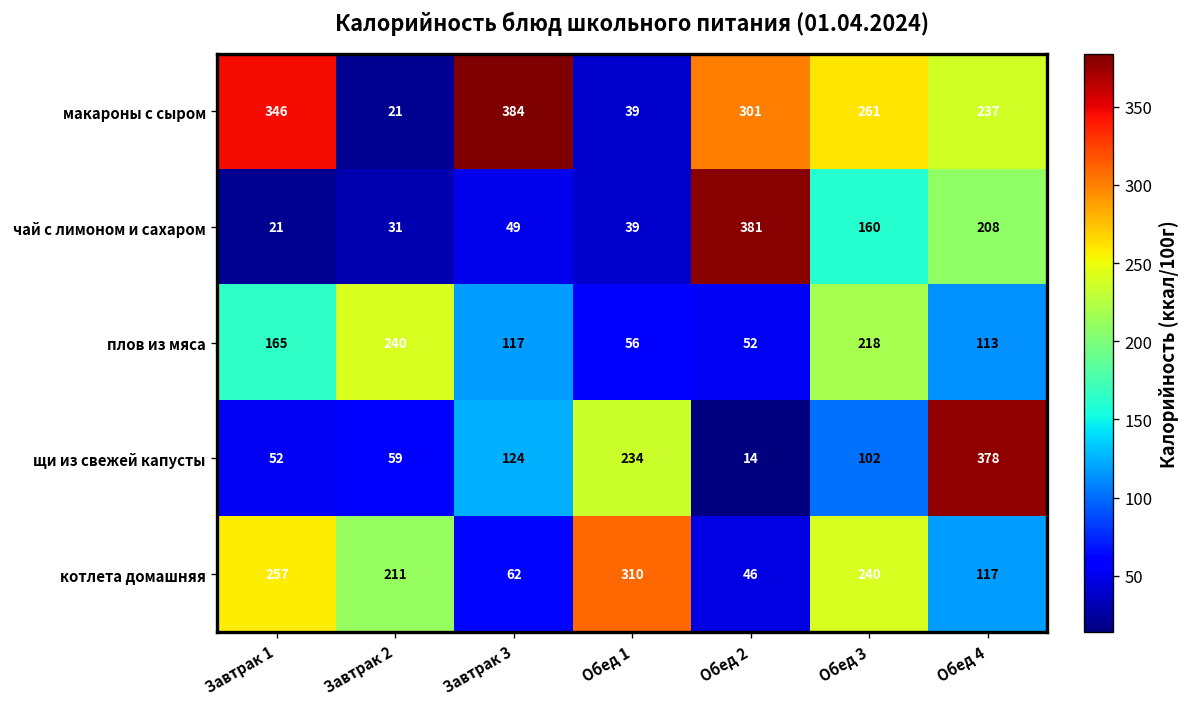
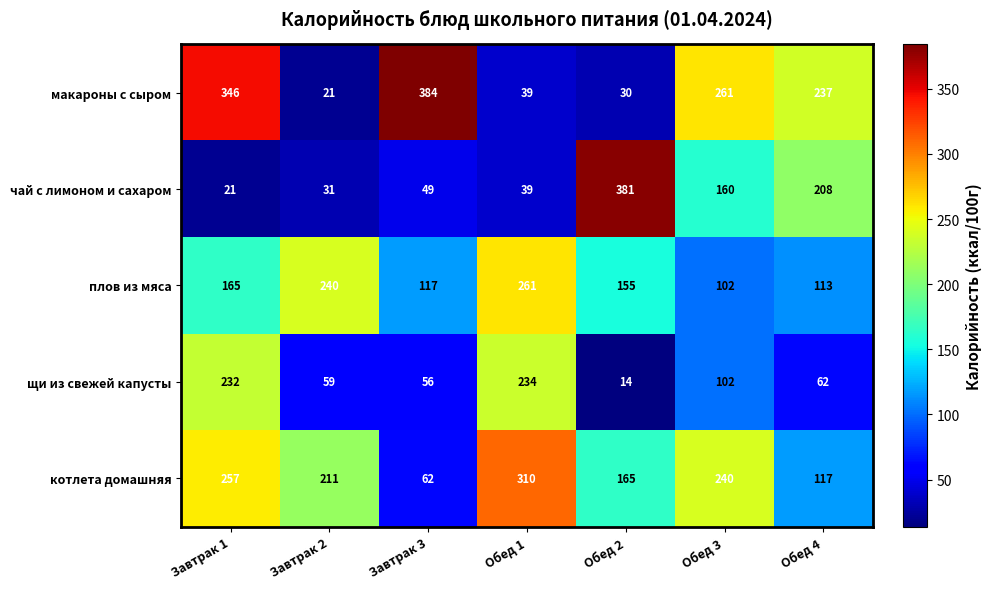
макароны с сыром, Обед 2: 301 -> 30
плов из мяса, Обед 1: 56 -> 261
плов из мяса, Обед 2: 52 -> 155
плов из мяса, Обед 3: 218 -> 102
щи из свежей капусты, Завтрак 1: 52 -> 232
щи из свежей капусты, Завтрак 3: 124 -> 56
щи из свежей капусты, Обед 4: 378 -> 62
котлета домашняя, Обед 2: 46 -> 165
